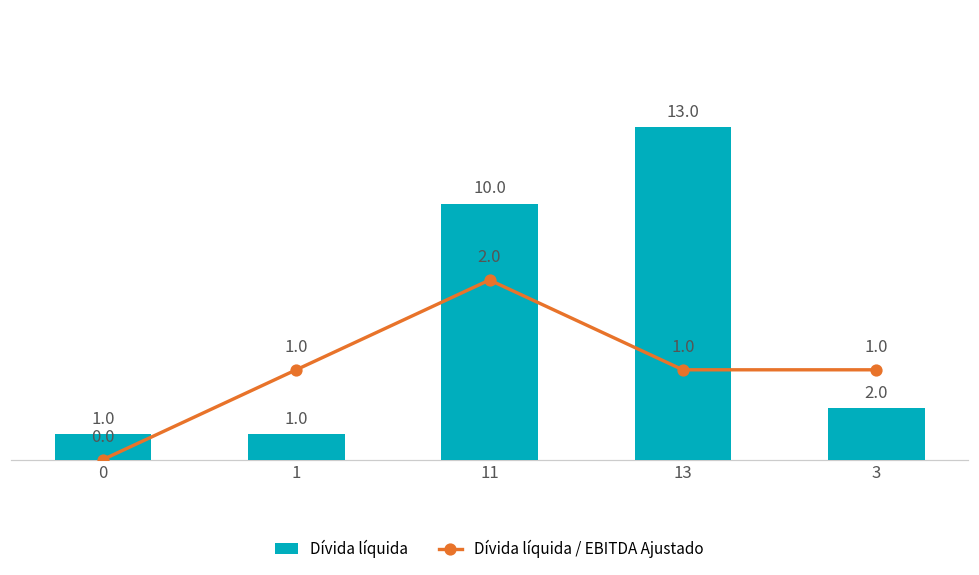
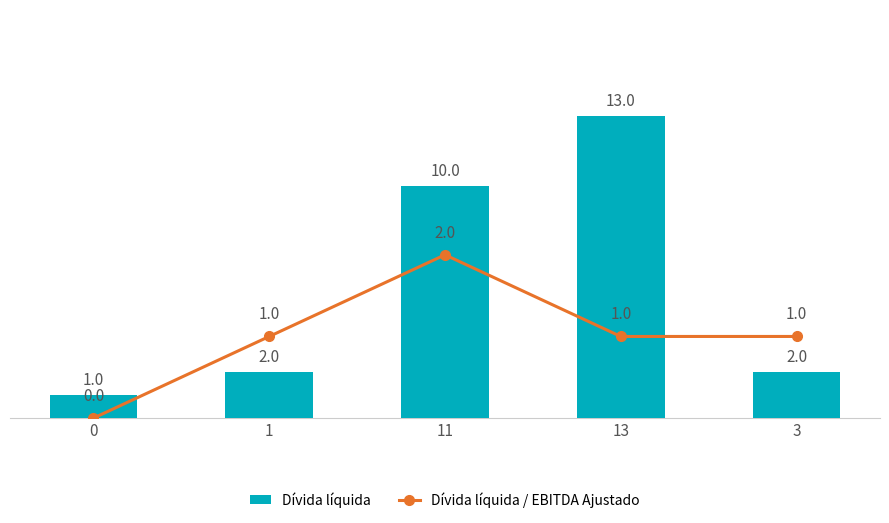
Dívida líquida, 1: 1.0 -> 2.0
